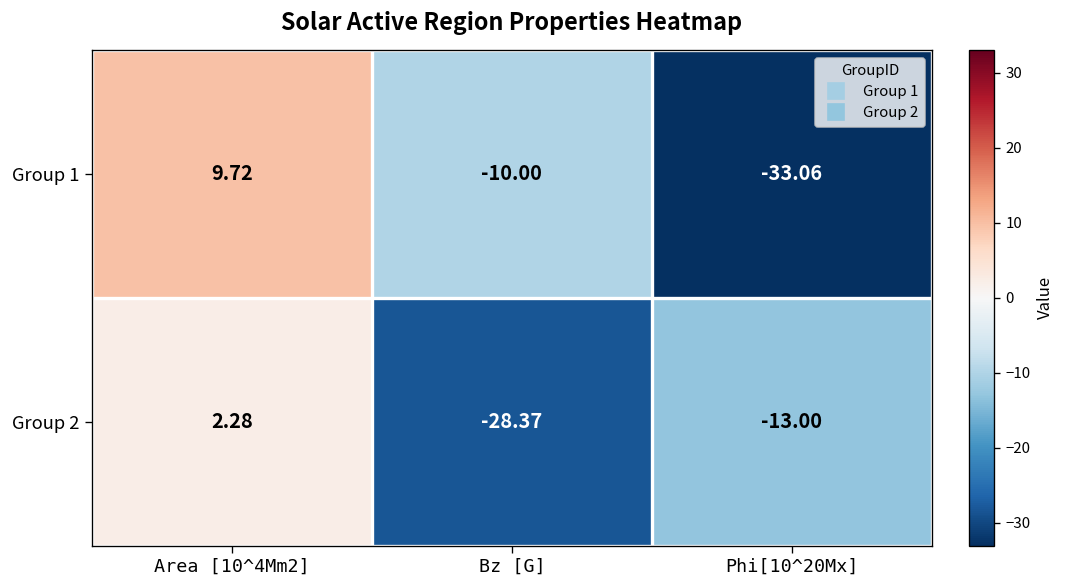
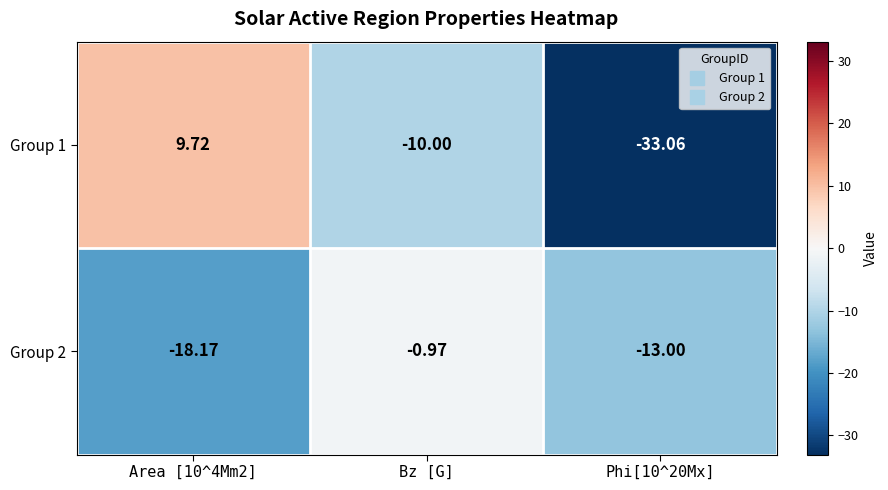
Group 2, Area [10^4Mm2]: 2.28 -> -18.17
Group 2, Bz [G]: -28.37 -> -0.97
